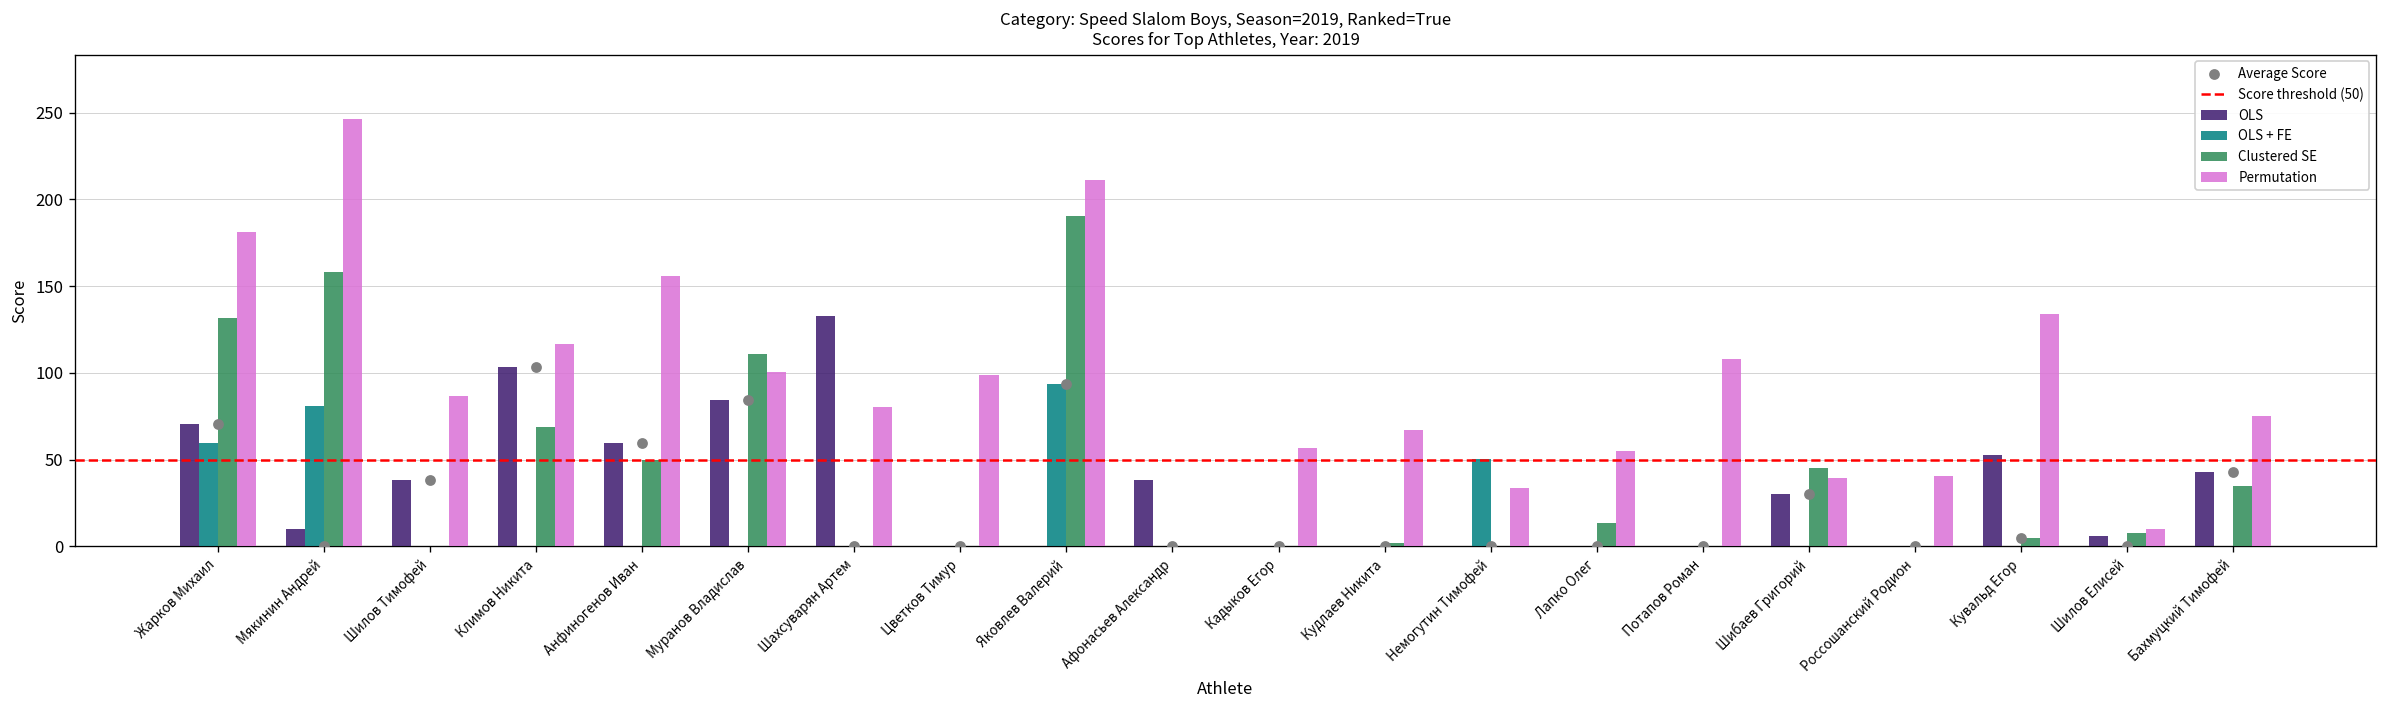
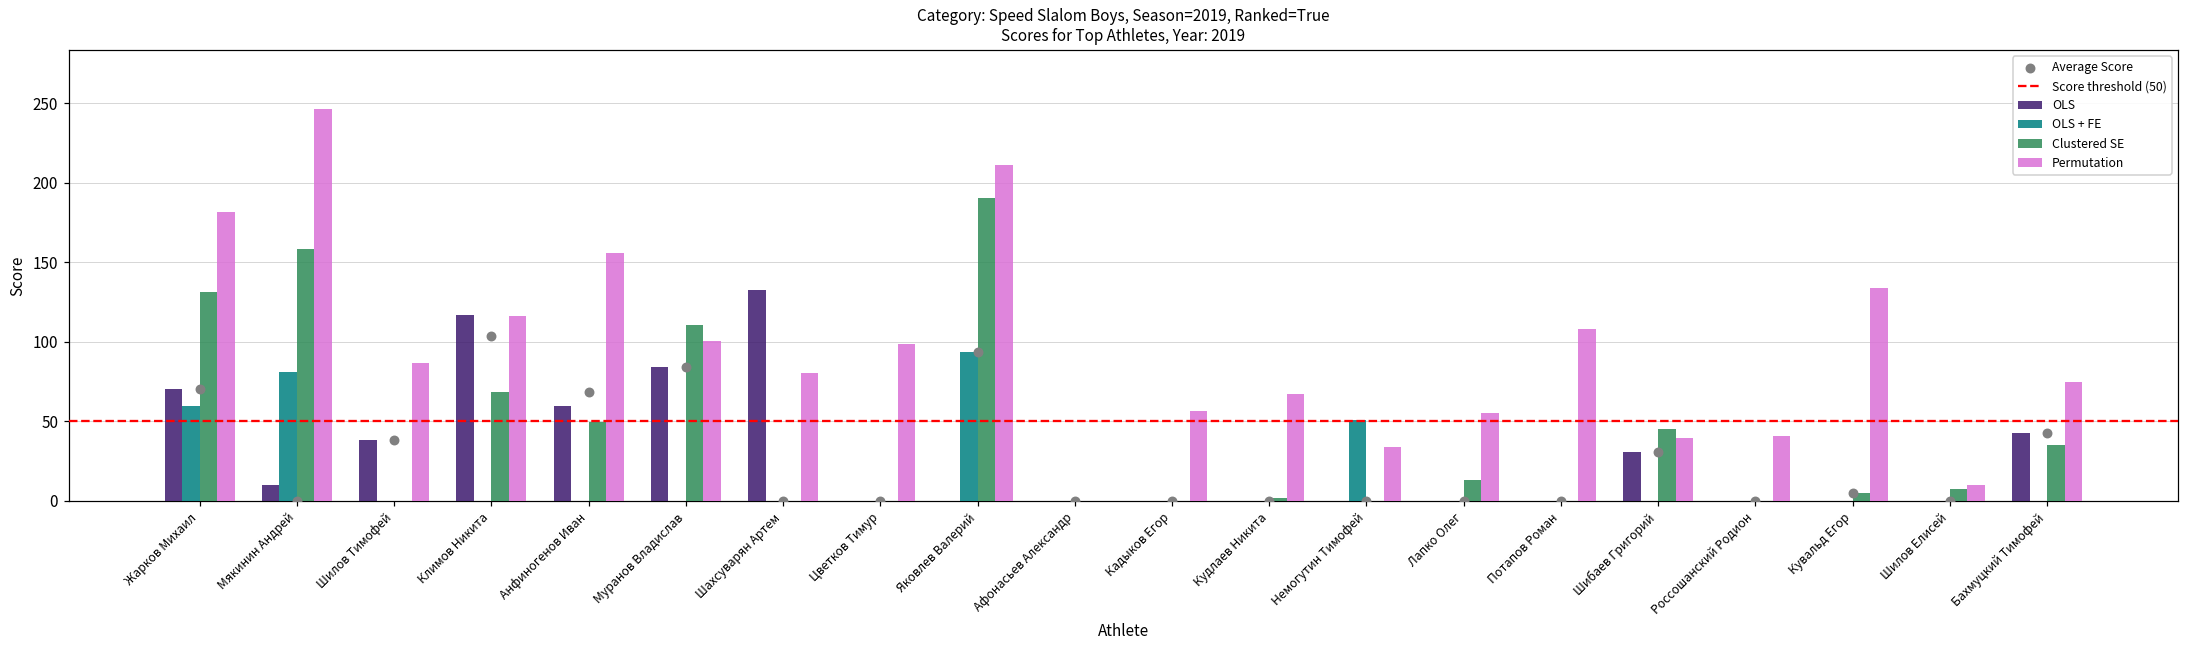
OLS, Климов Никита: 103 -> 117
Average Score, Анфиногенов Иван: 59 -> 68
OLS, Афонасьев Александр: 38 -> 0
OLS, Кувальд Егор: 53 -> 0
OLS, Шилов Елисей: 6 -> 0
